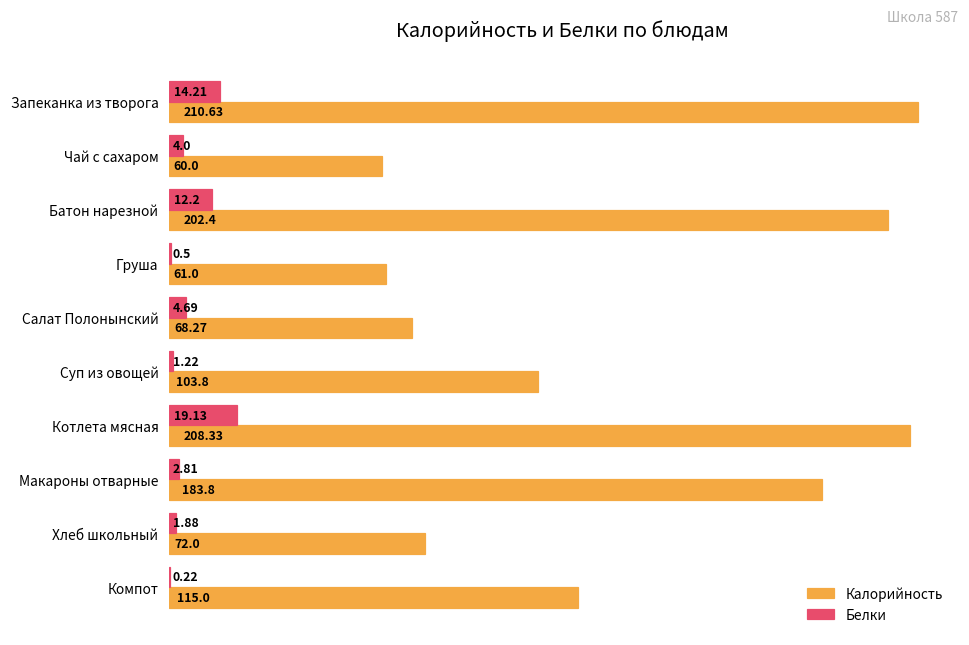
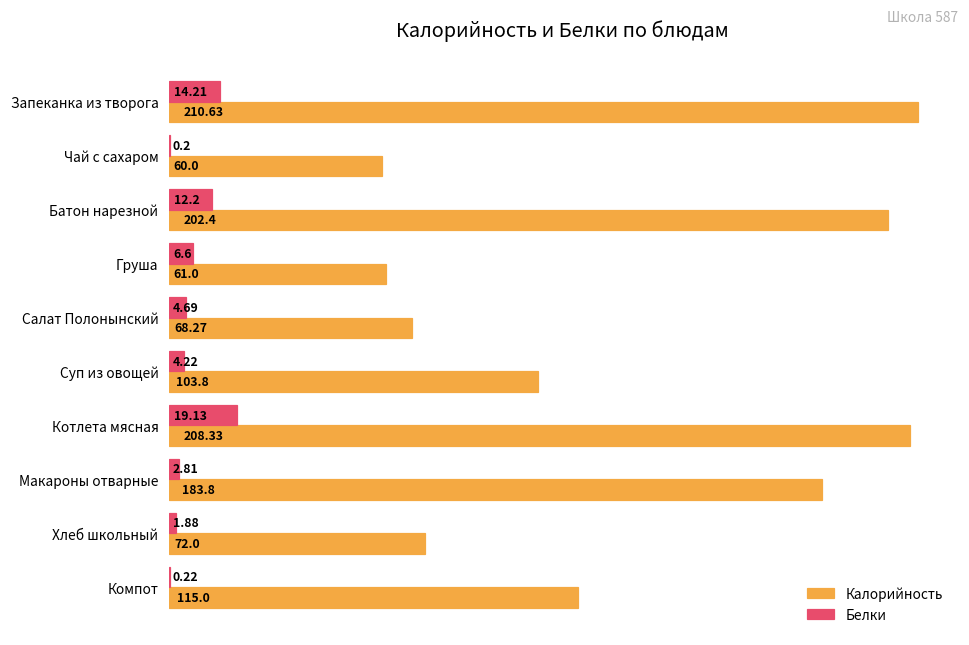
Белки, Чай с сахаром: 4.0 -> 0.2
Белки, Груша: 0.5 -> 6.6
Белки, Суп из овощей: 1.22 -> 4.22
